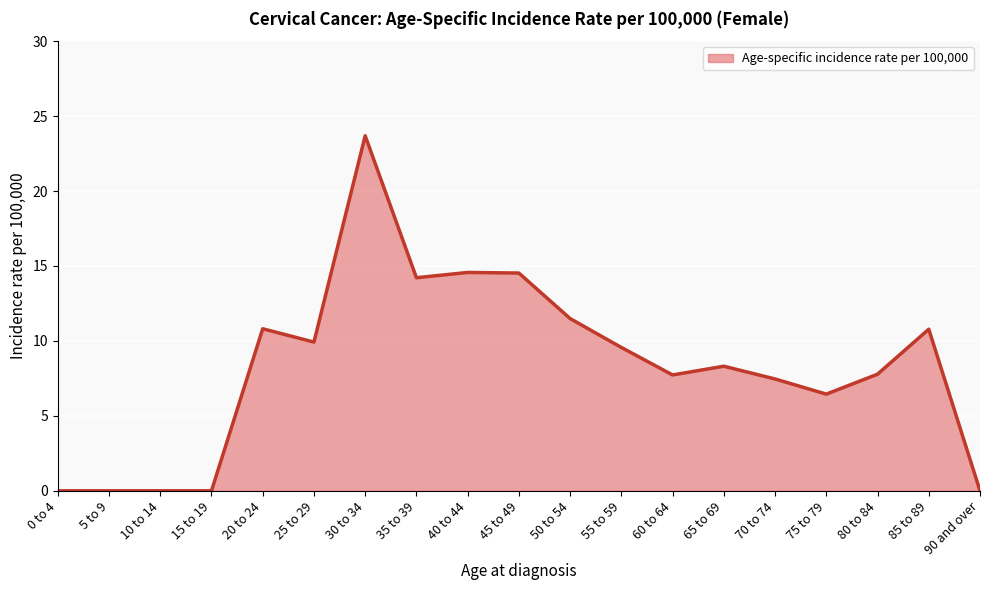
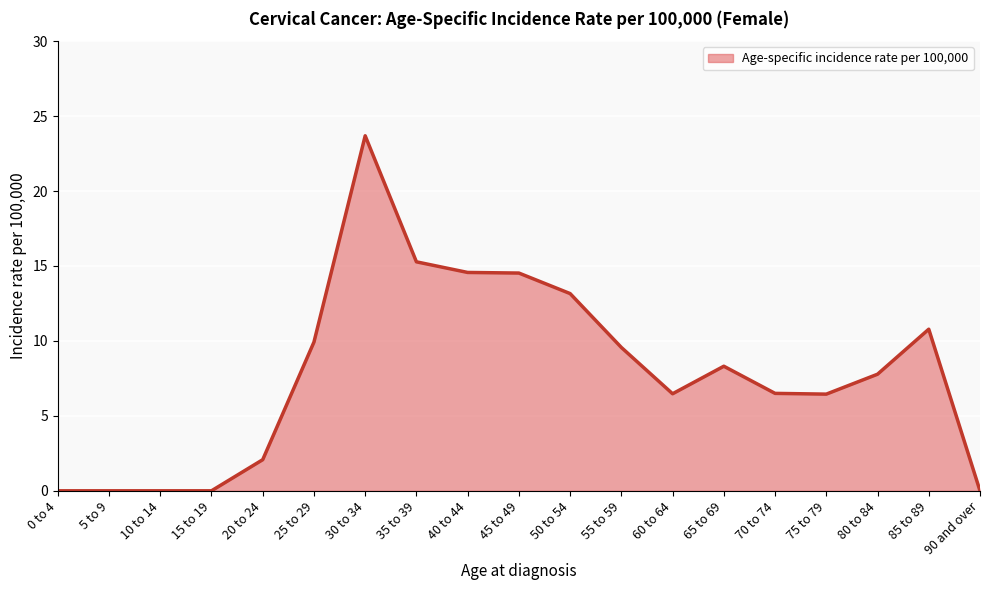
20 to 24: 10.8 -> 2.1
35 to 39: 14.2 -> 15.3
50 to 54: 11.5 -> 13.2
60 to 64: 7.7 -> 6.5
70 to 74: 7.5 -> 6.5
